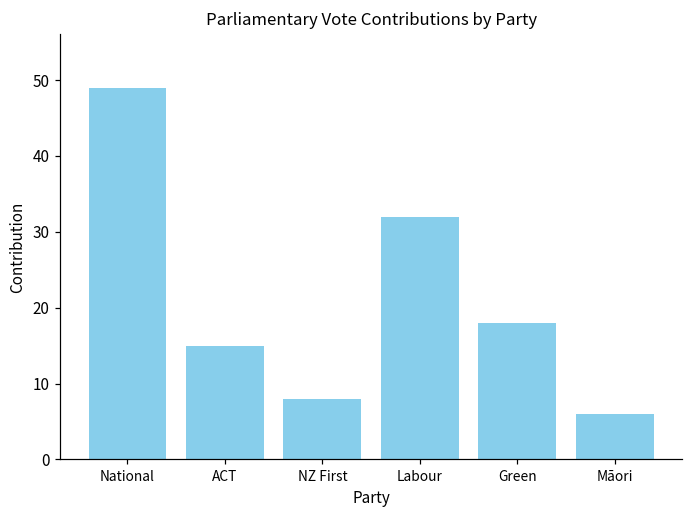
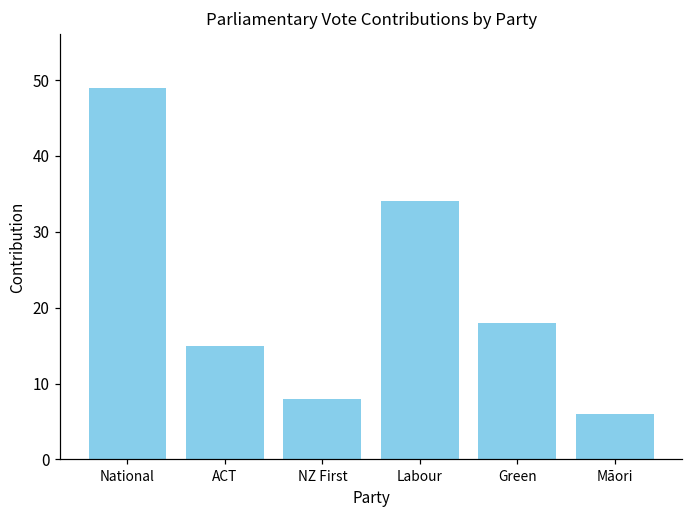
Labour: 32 -> 34
